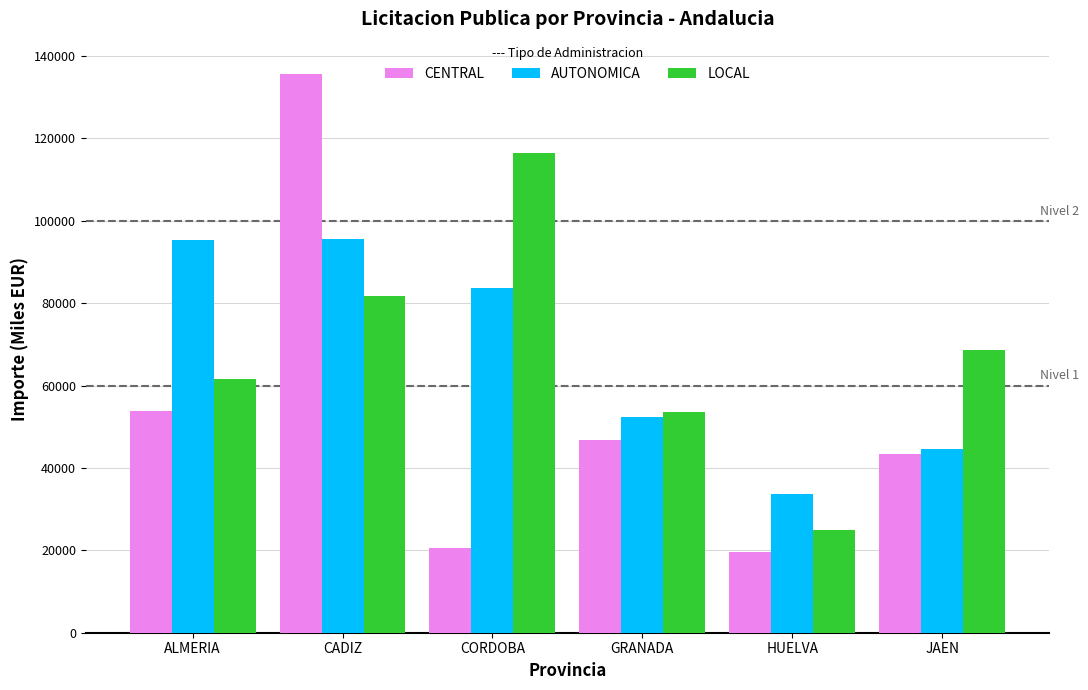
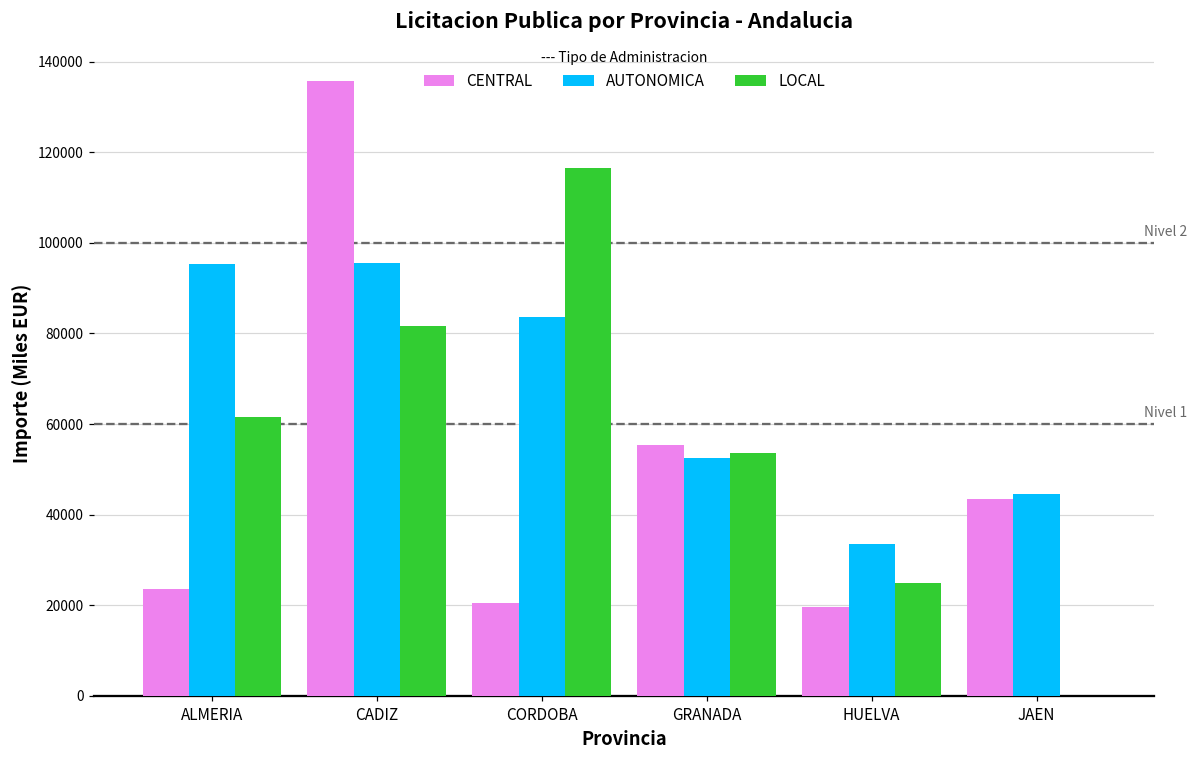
CENTRAL, ALMERIA: 54000 -> 24000
CENTRAL, GRANADA: 47000 -> 55000
LOCAL, JAEN: 69000 -> 0
